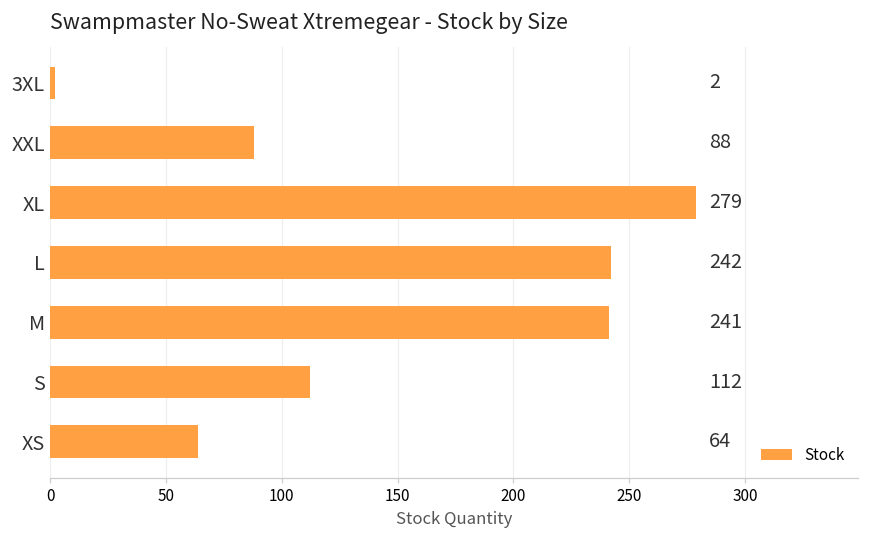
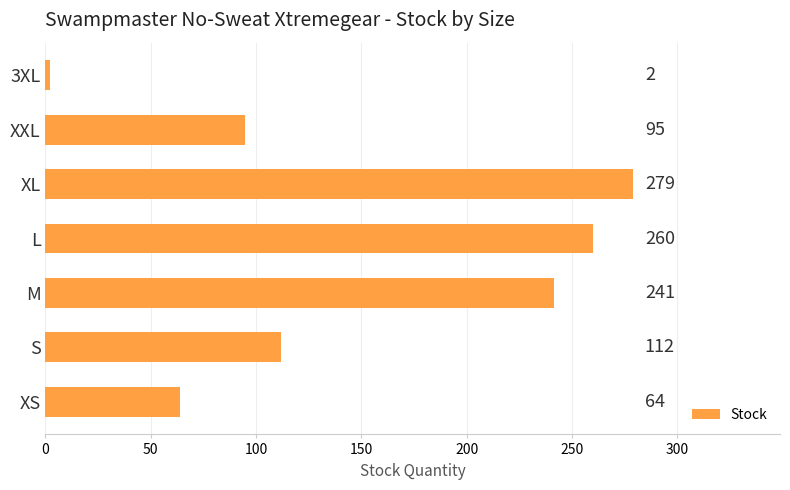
XXL: 88 -> 95
L: 242 -> 260
